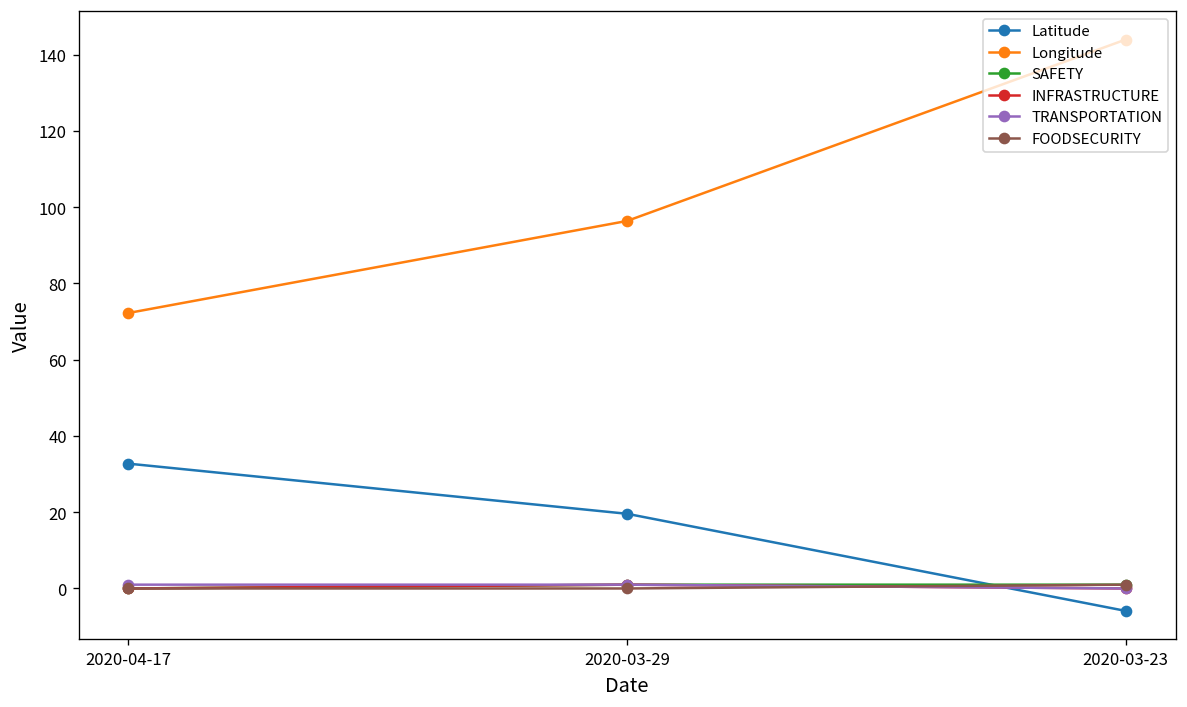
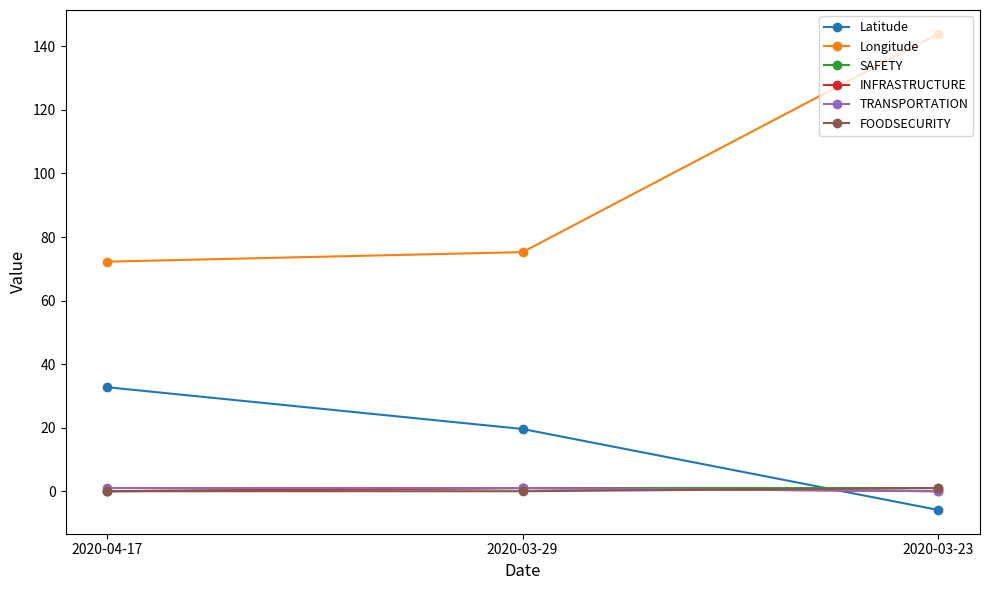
Longitude, 2020-03-29: 96 -> 75
